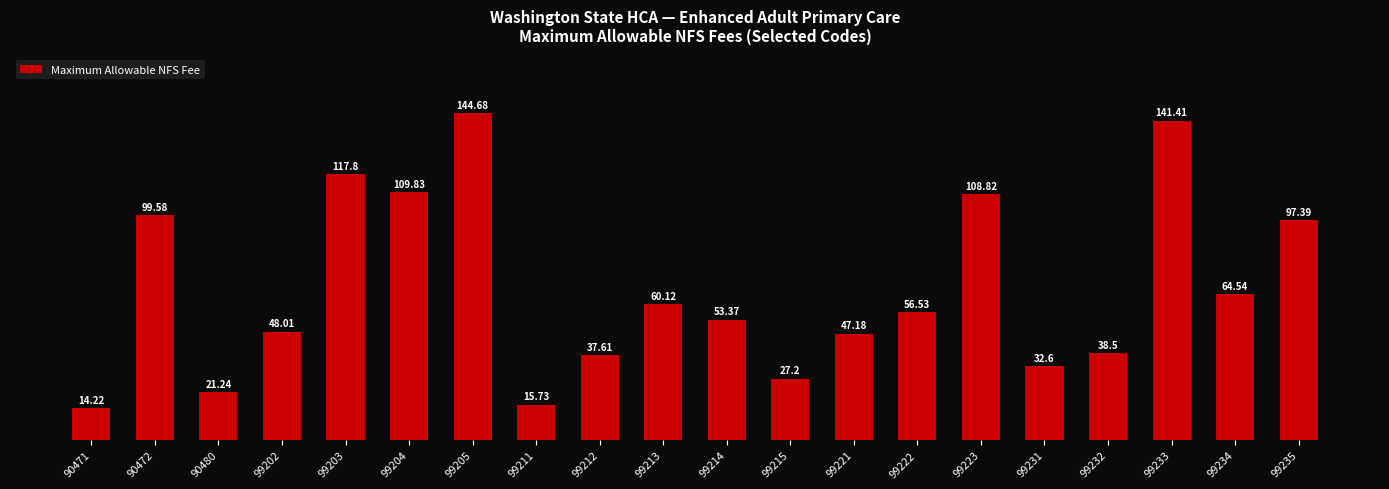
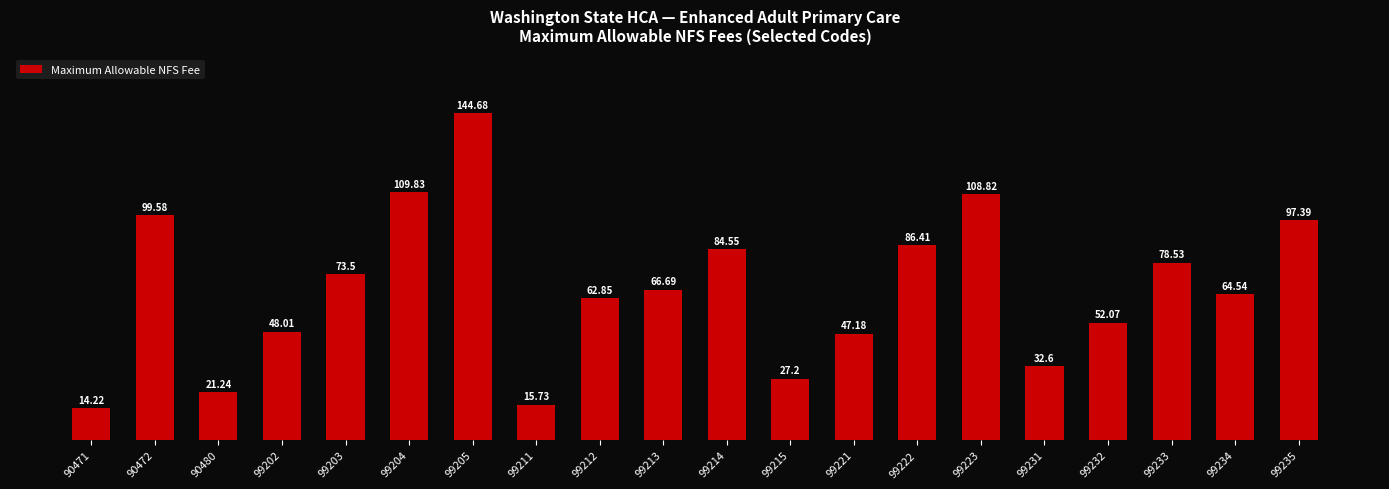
99203: 117.8 -> 73.5
99212: 37.61 -> 62.85
99213: 60.12 -> 66.69
99214: 53.37 -> 84.55
99222: 56.53 -> 86.41
99232: 38.5 -> 52.07
99233: 141.41 -> 78.53
